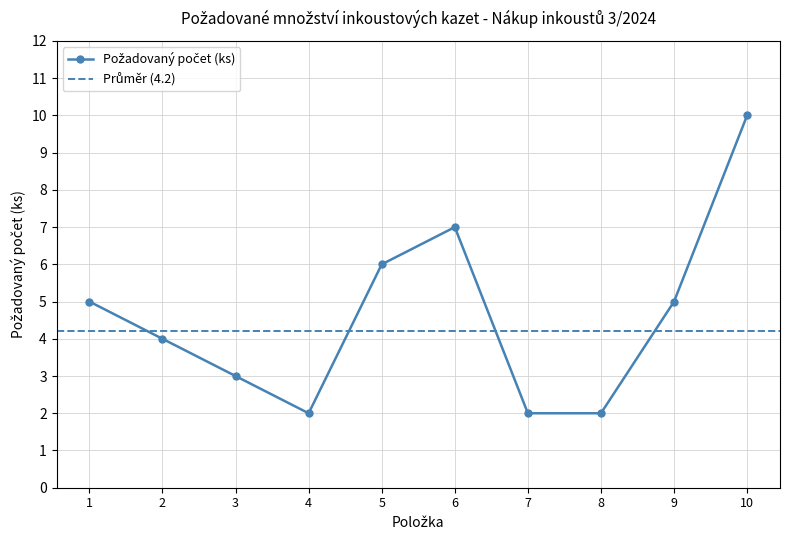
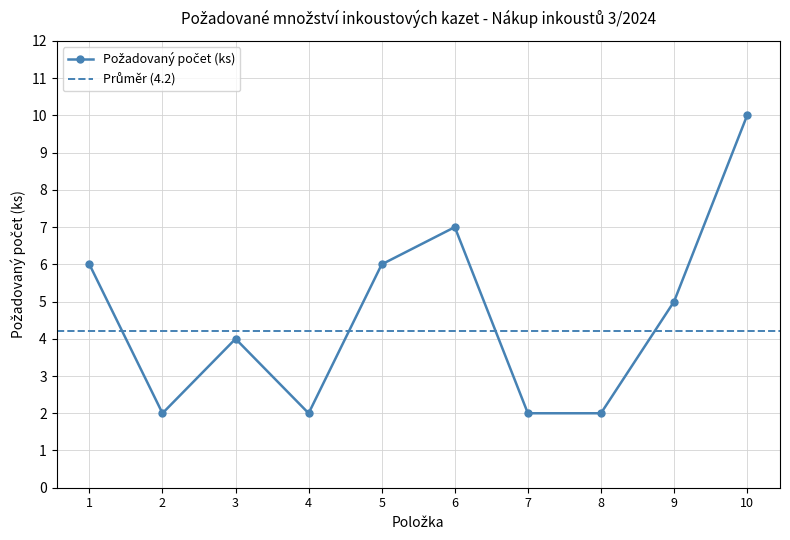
1: 5 -> 6
2: 4 -> 2
3: 3 -> 4
